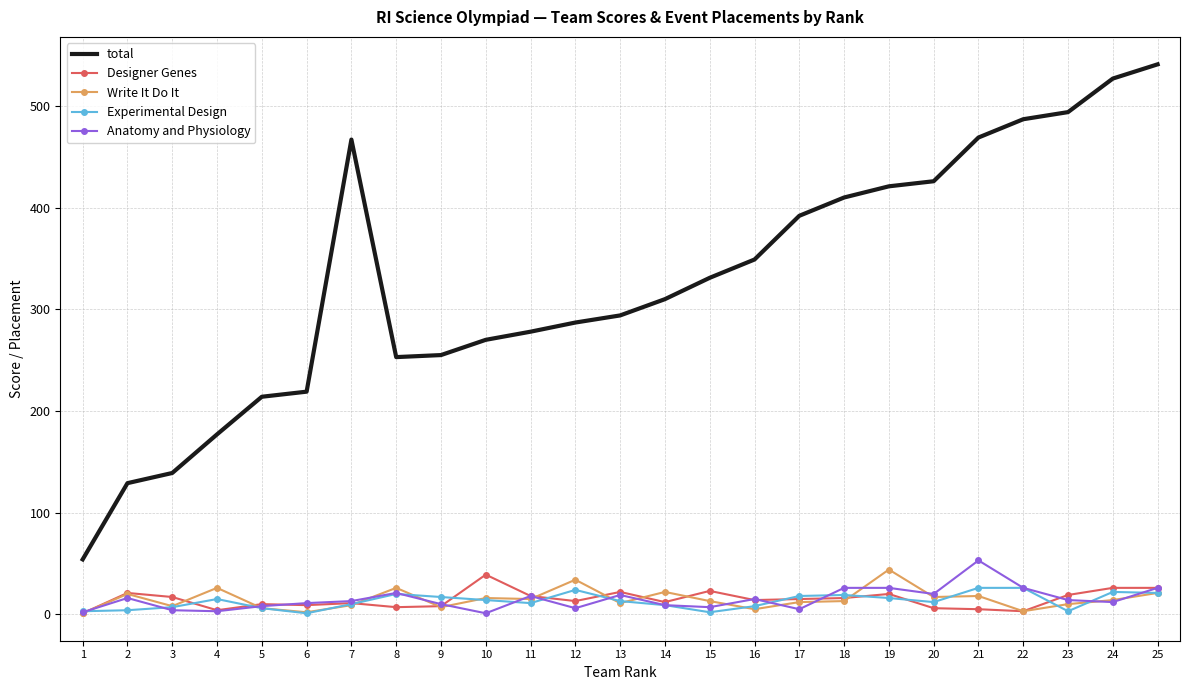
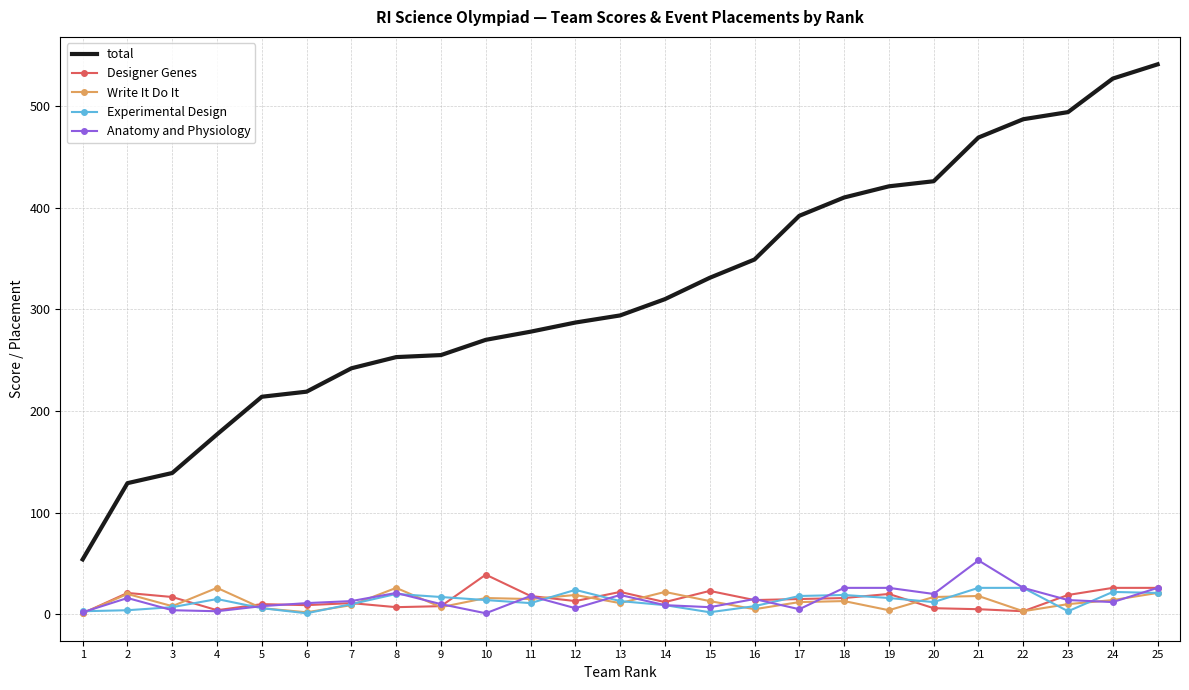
total, 7: 467 -> 242
Write It Do It, 12: 34 -> 19
Write It Do It, 19: 44 -> 4
